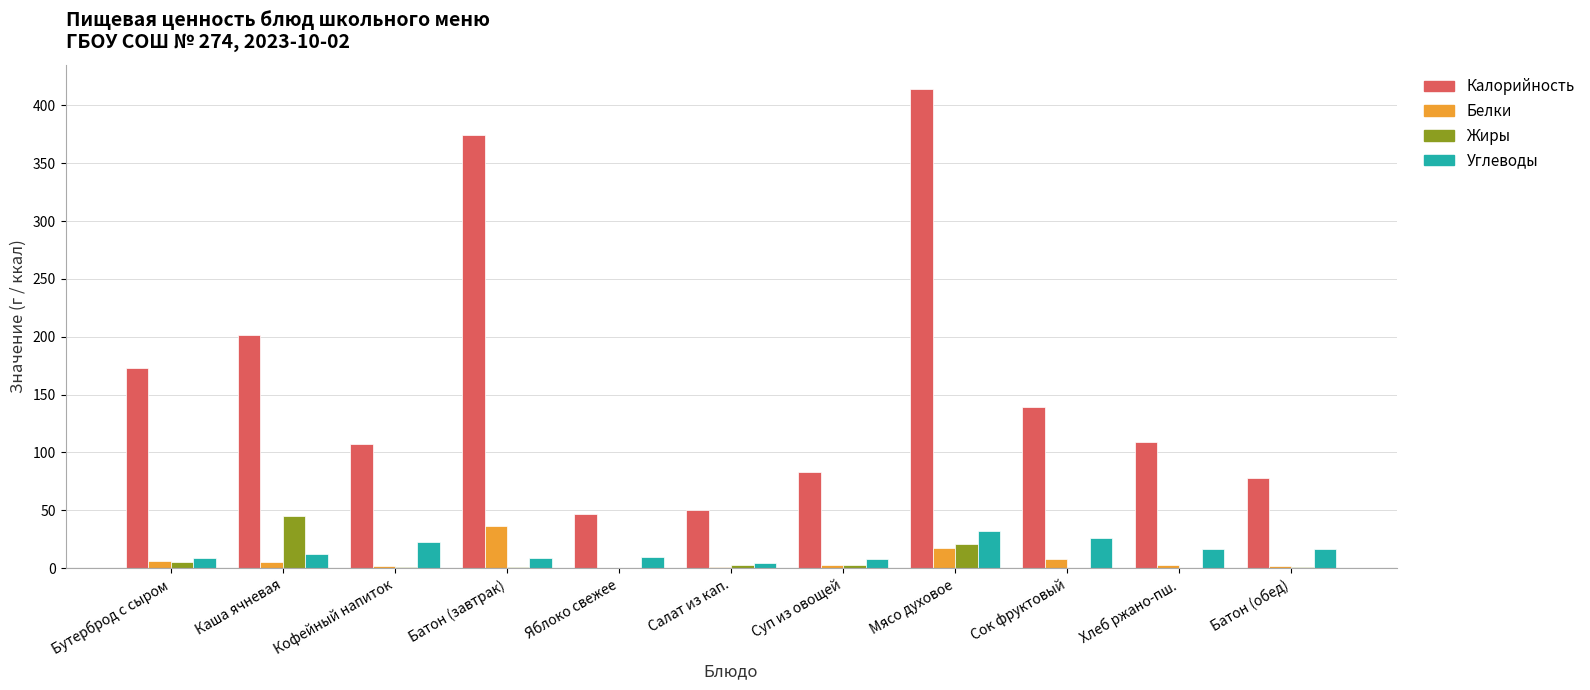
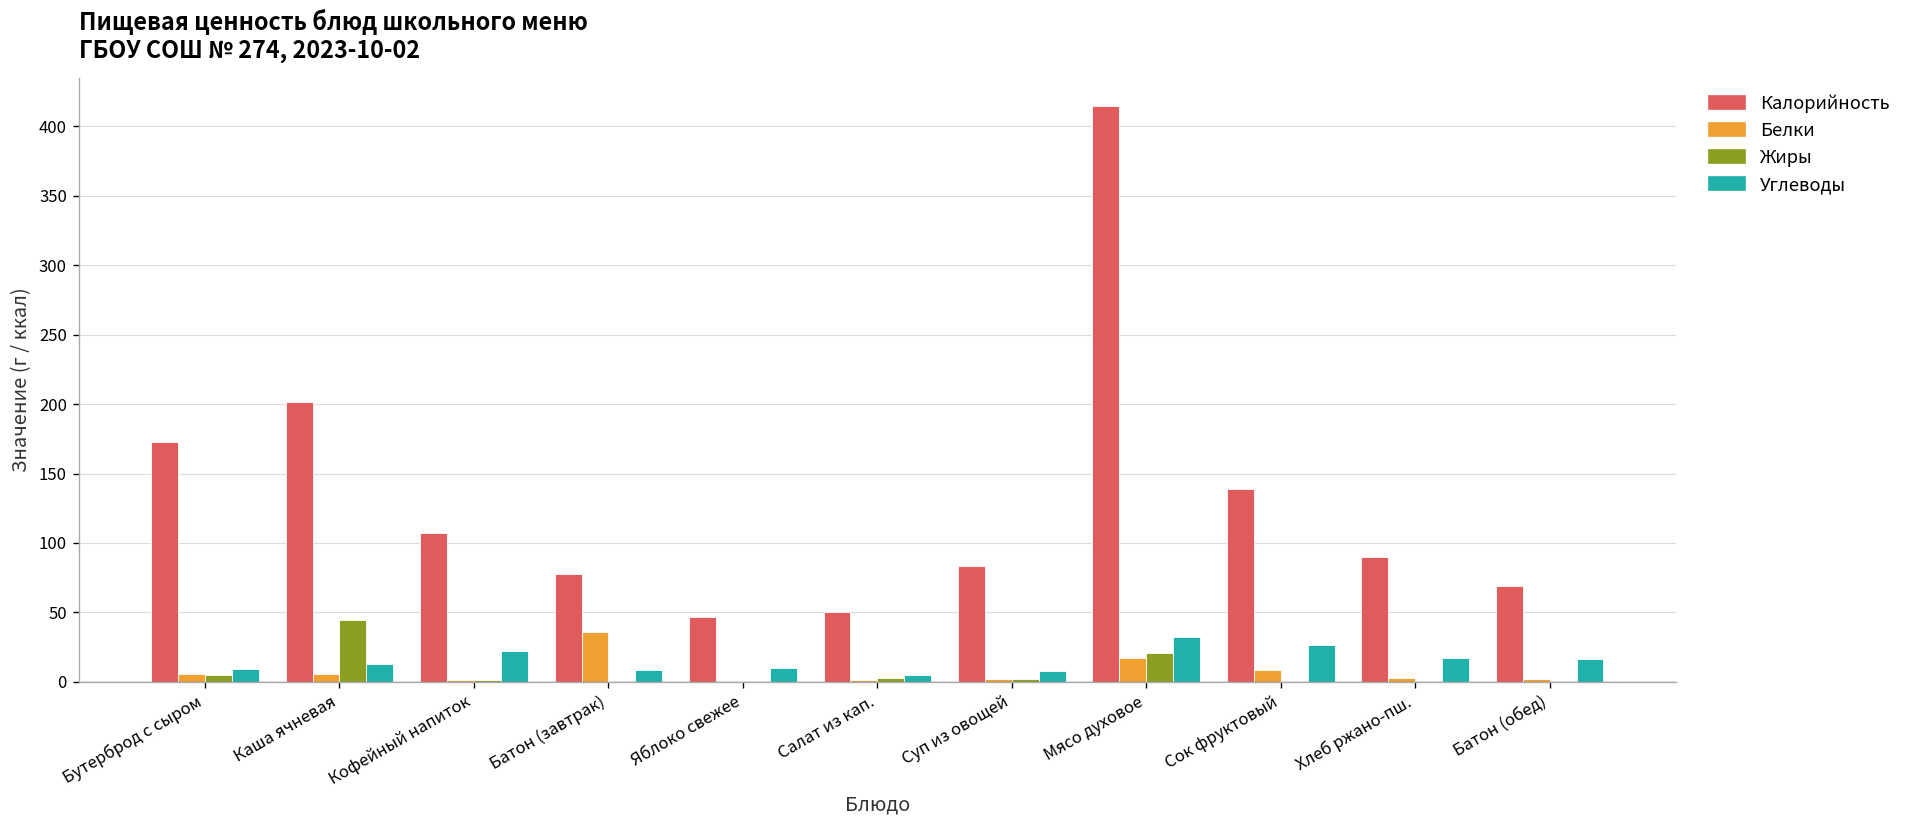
Калорийность, Батон (завтрак): 374 -> 78
Калорийность, Хлеб ржано-пш.: 109 -> 90
Калорийность, Батон (обед): 78 -> 69
